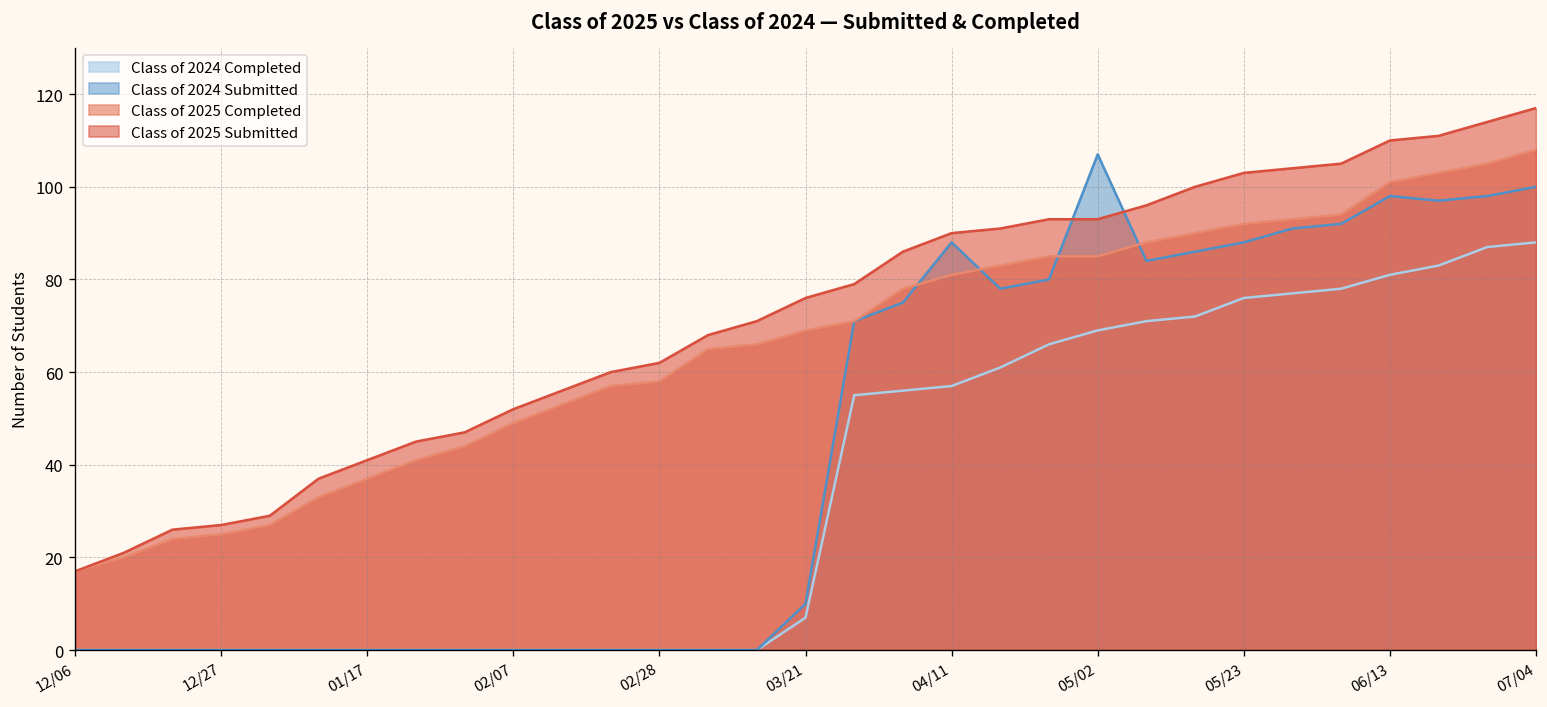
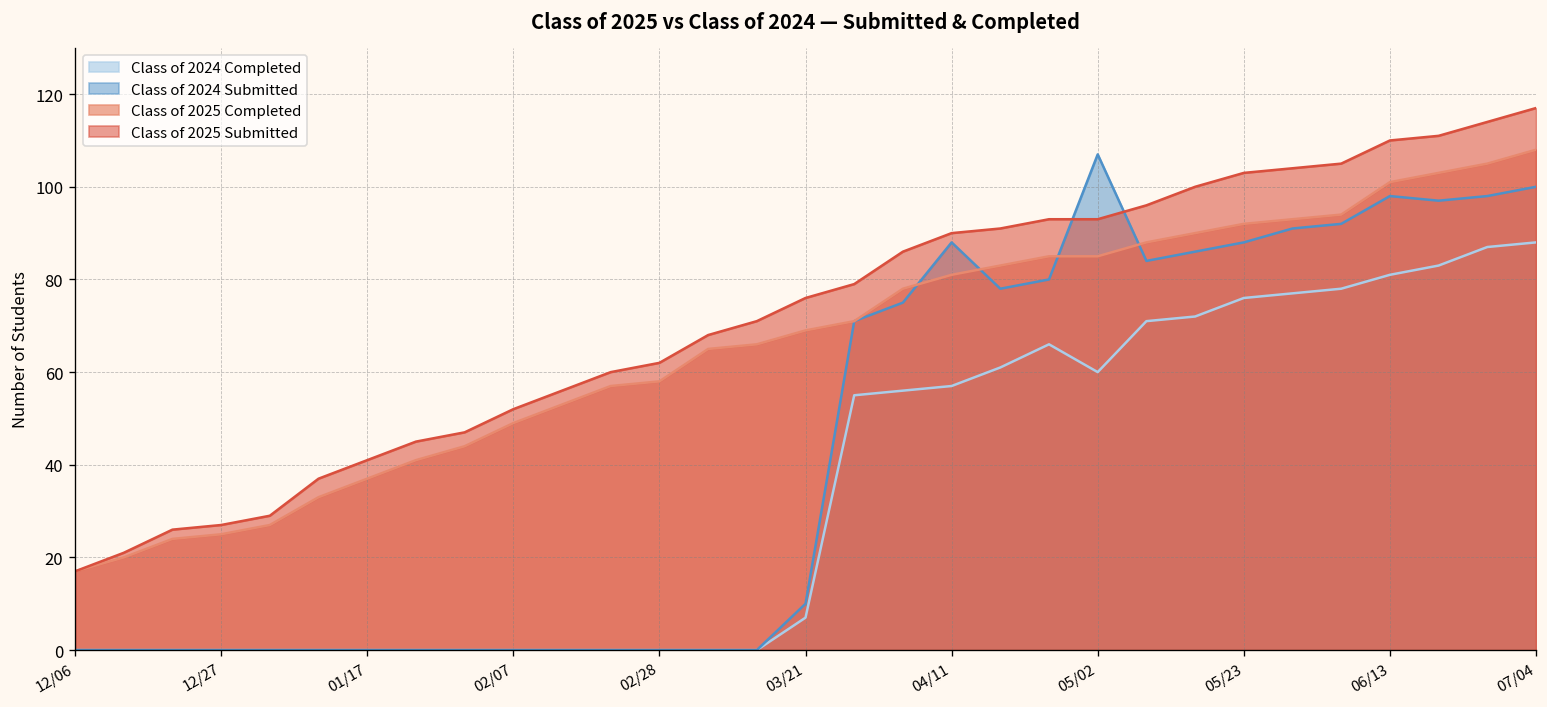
Class of 2024 Completed, 05/02: 69 -> 60
